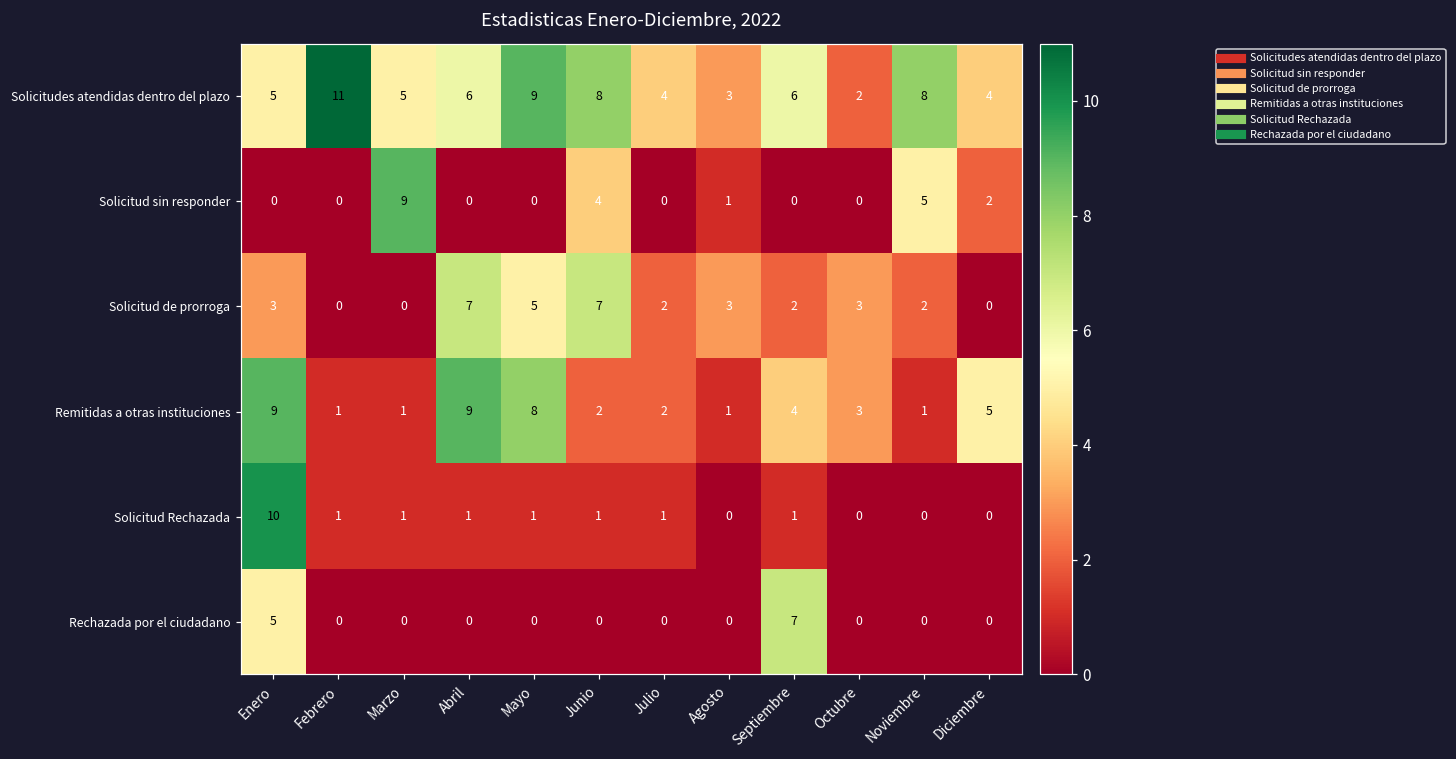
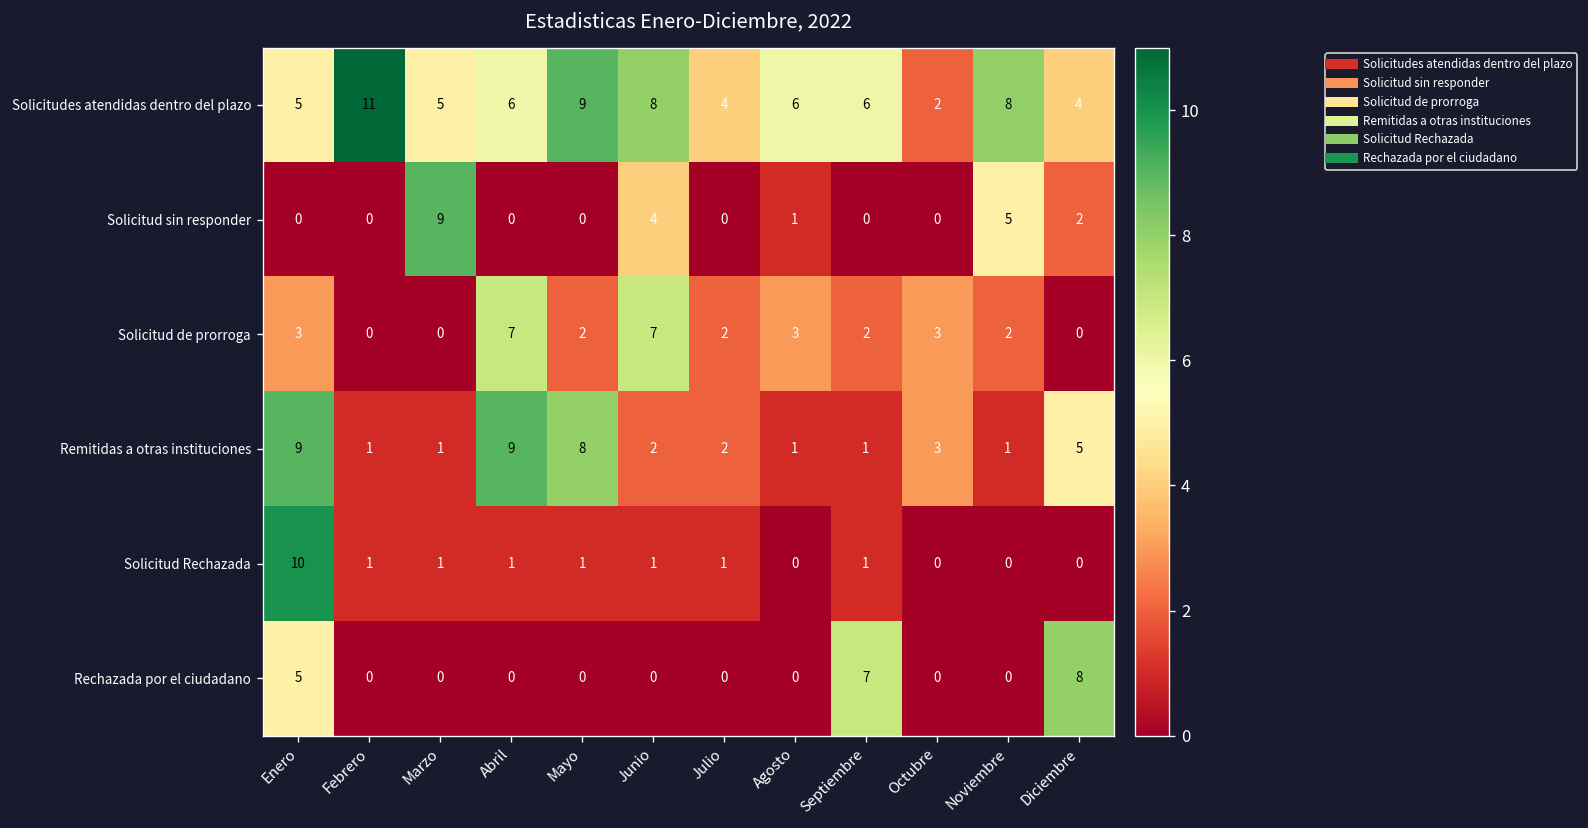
Solicitudes atendidas dentro del plazo, Agosto: 3 -> 6
Solicitud de prorroga, Mayo: 5 -> 2
Remitidas a otras instituciones, Septiembre: 4 -> 1
Rechazada por el ciudadano, Diciembre: 0 -> 8
